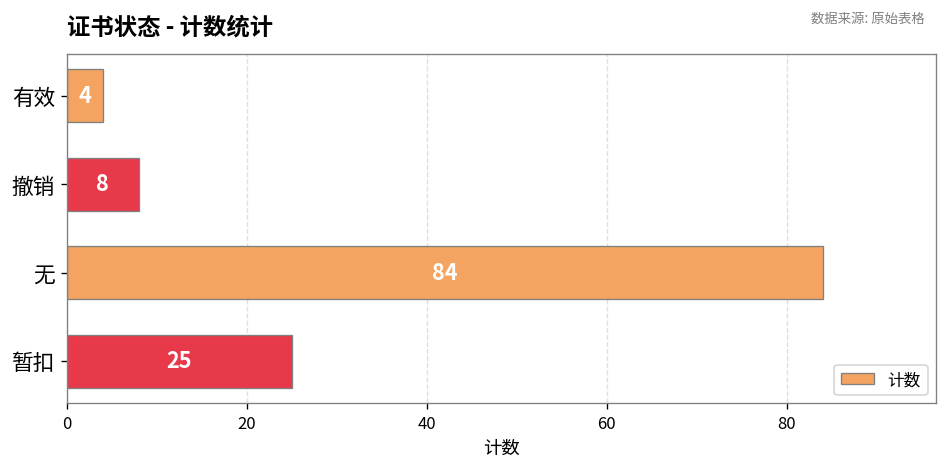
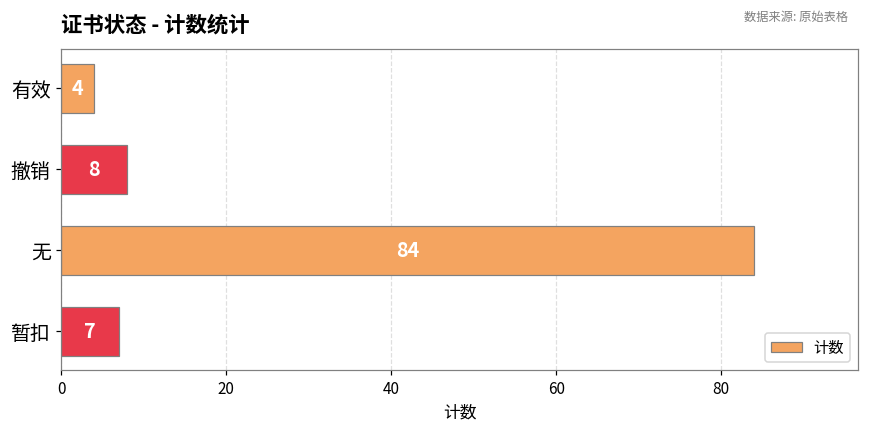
暂扣: 25 -> 7
